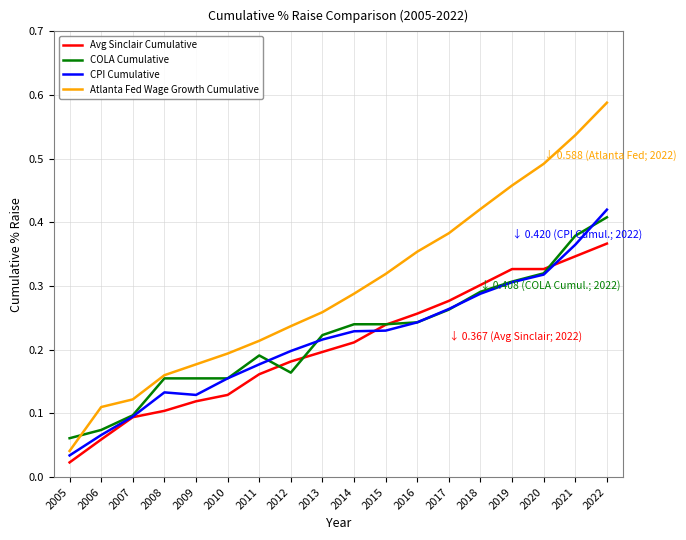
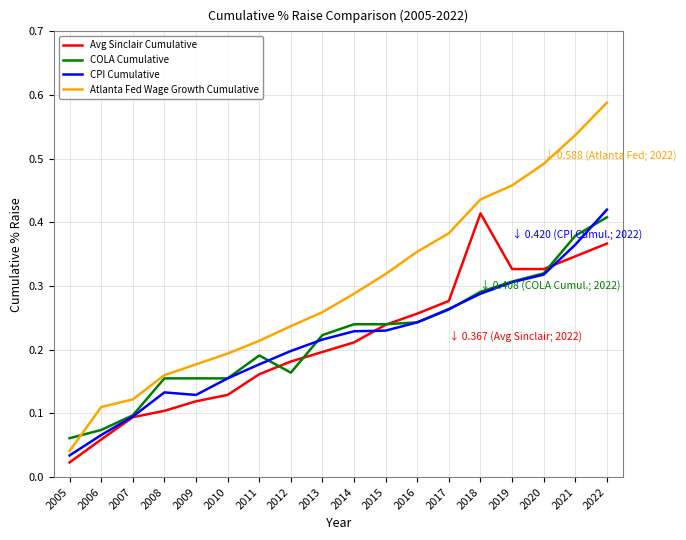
Avg Sinclair Cumulative, 2018: 0.30 -> 0.41
Atlanta Fed Wage Growth Cumulative, 2018: 0.42 -> 0.44
